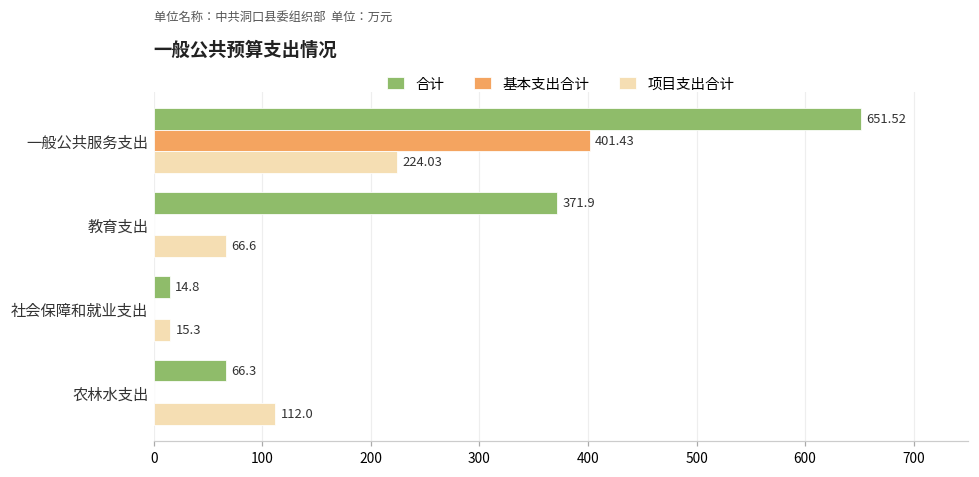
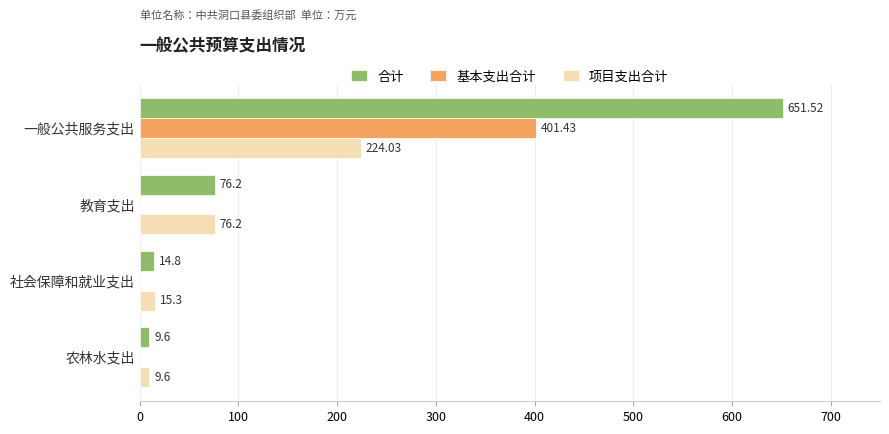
合计, 教育支出: 371.9 -> 76.2
项目支出合计, 教育支出: 66.6 -> 76.2
合计, 农林水支出: 66.3 -> 9.6
项目支出合计, 农林水支出: 112.0 -> 9.6
